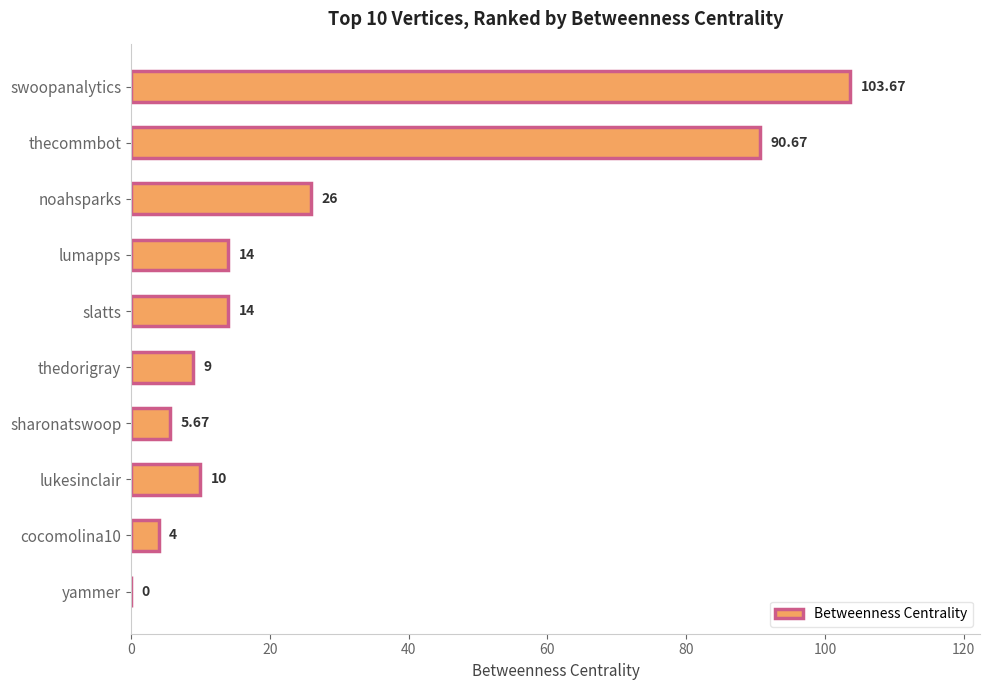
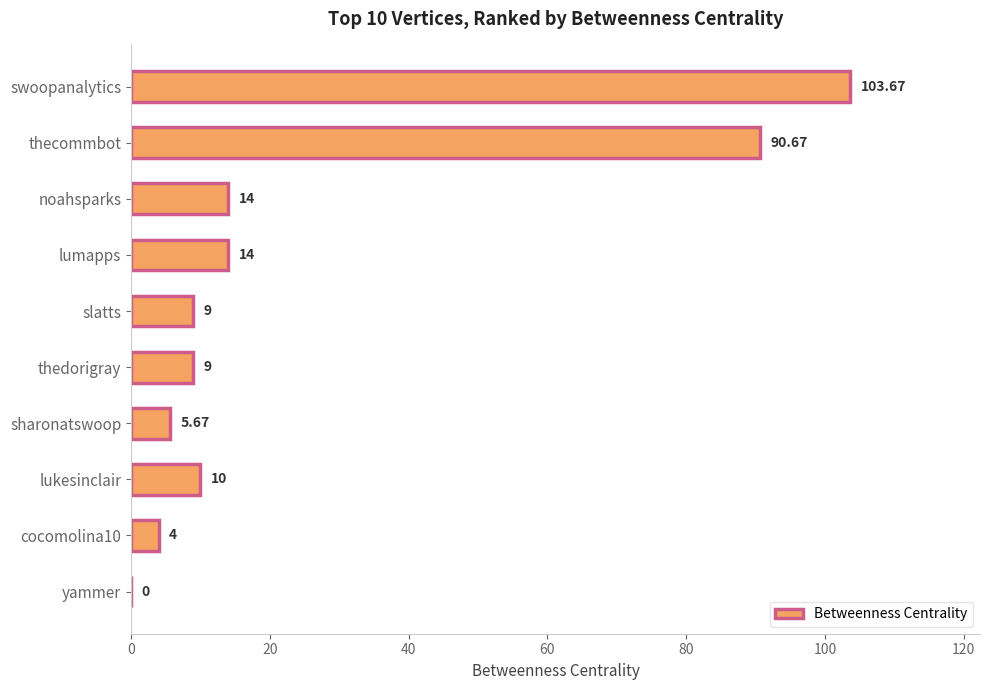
noahsparks: 26 -> 14
slatts: 14 -> 9
